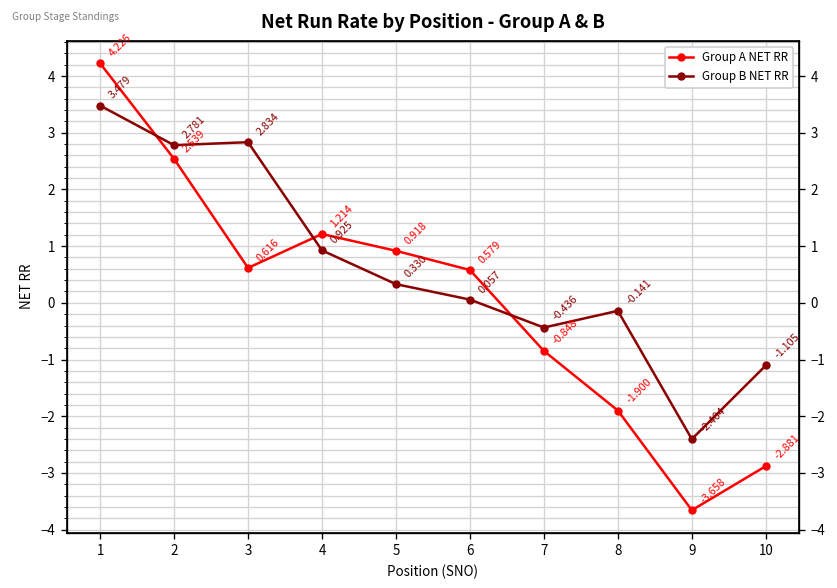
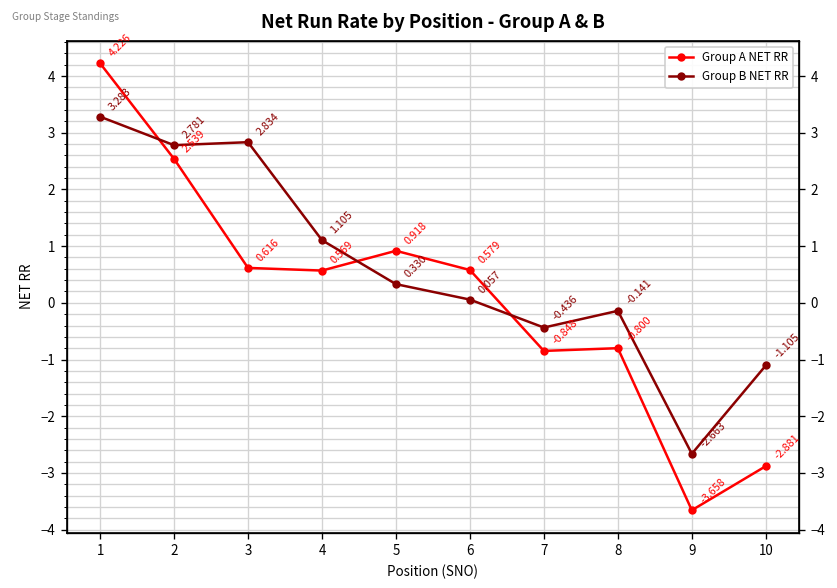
Group B NET RR, 1: 3.479 -> 3.283
Group A NET RR, 4: 1.214 -> 0.569
Group B NET RR, 4: 0.925 -> 1.105
Group A NET RR, 8: -1.900 -> -0.800
Group B NET RR, 9: -2.404 -> -2.663
